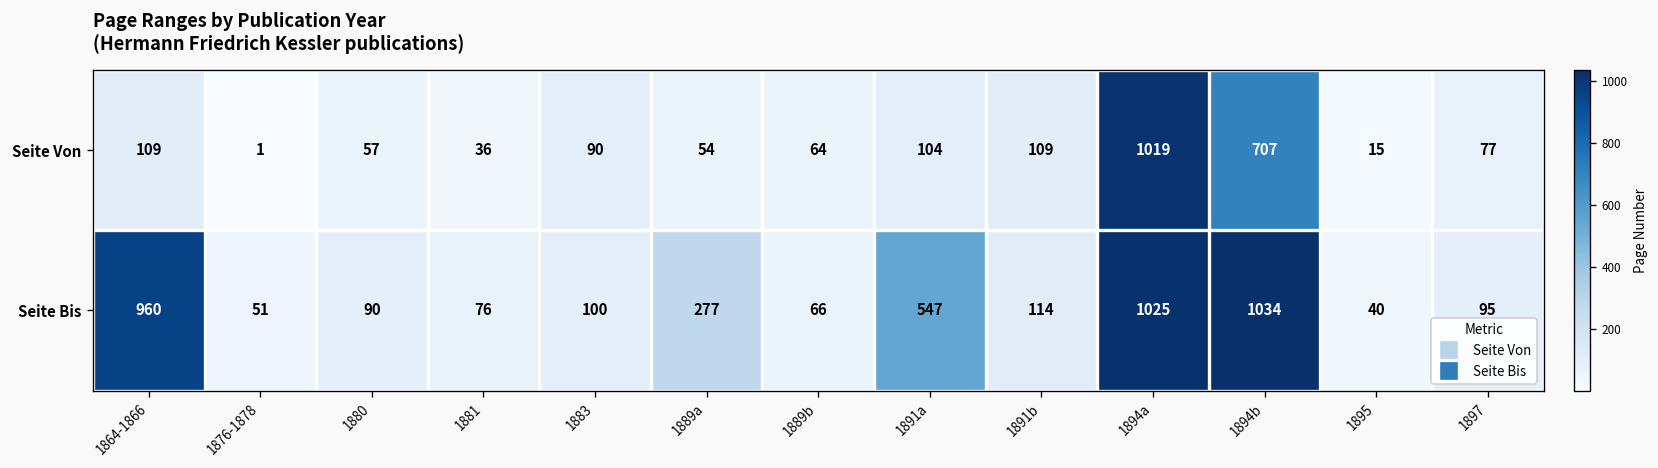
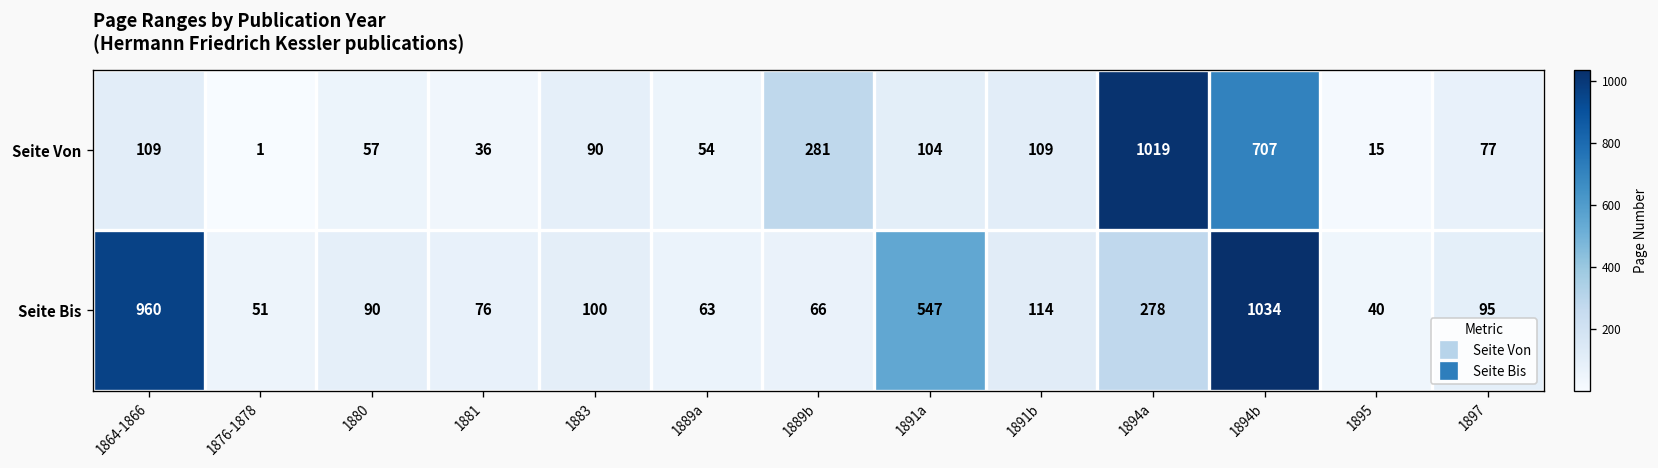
Seite Von, 1889b: 64 -> 281
Seite Bis, 1889a: 277 -> 63
Seite Bis, 1894a: 1025 -> 278
